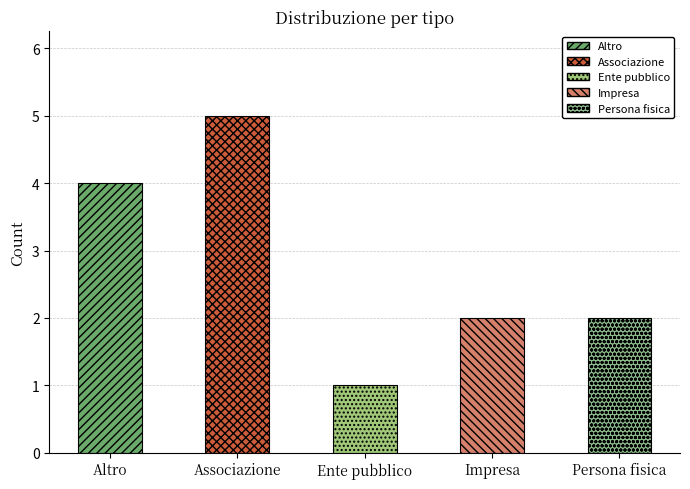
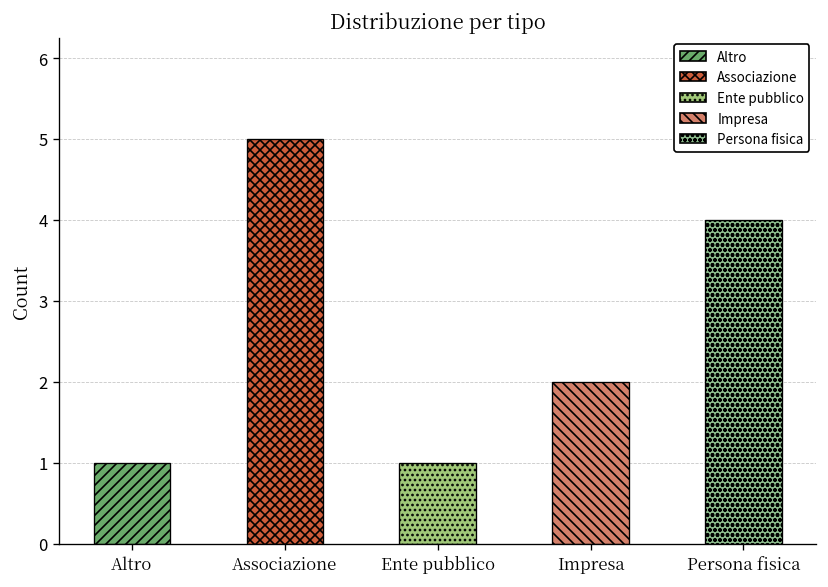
Altro: 4 -> 1
Persona fisica: 2 -> 4
